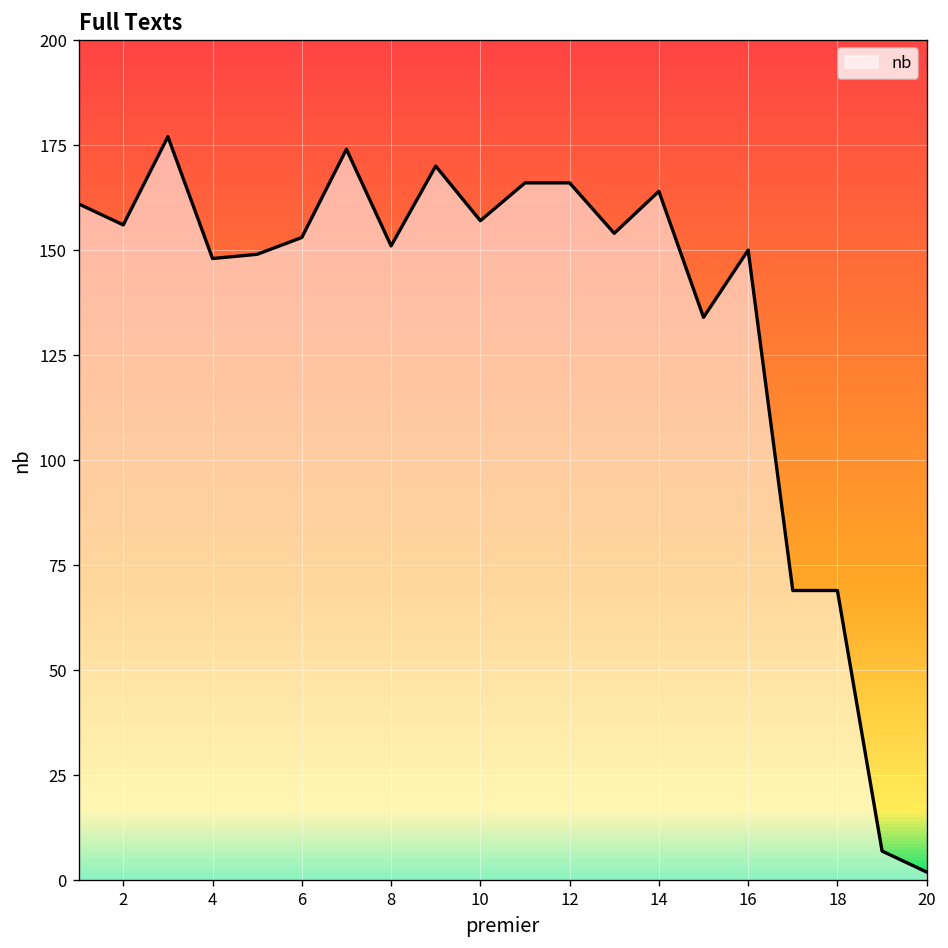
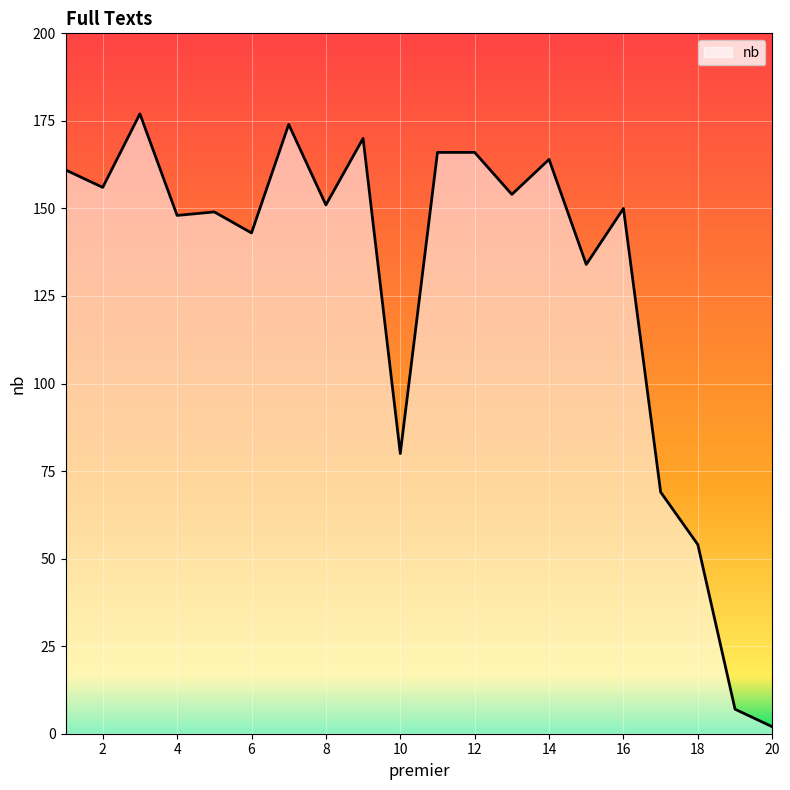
6: 153 -> 143
10: 157 -> 80
18: 69 -> 54
